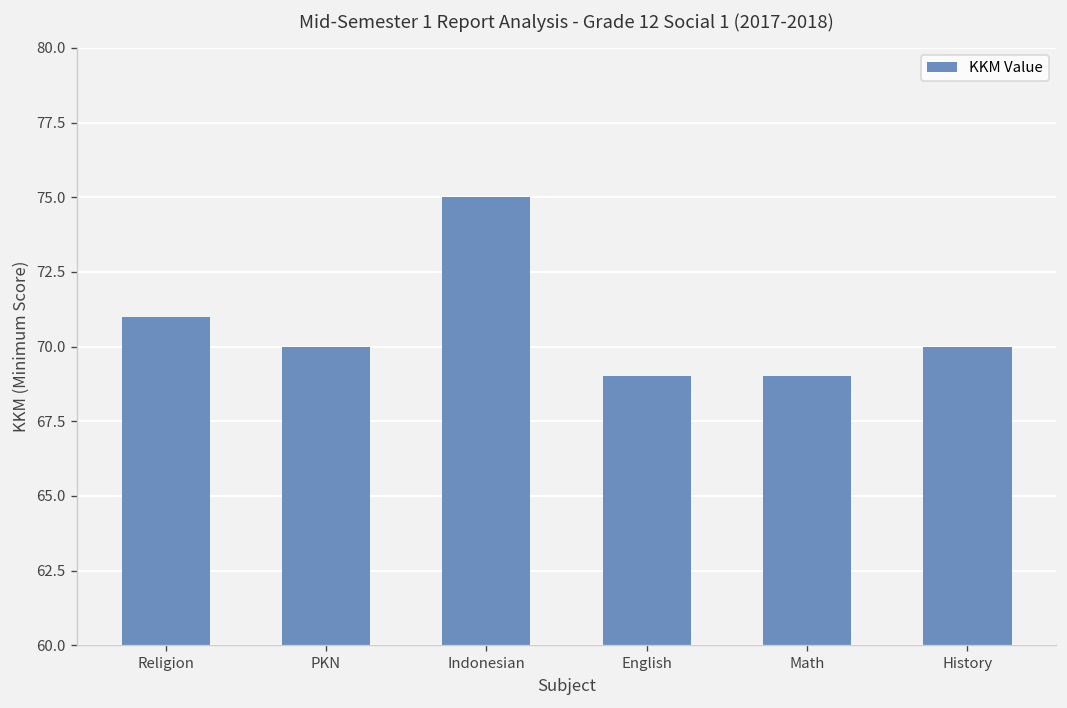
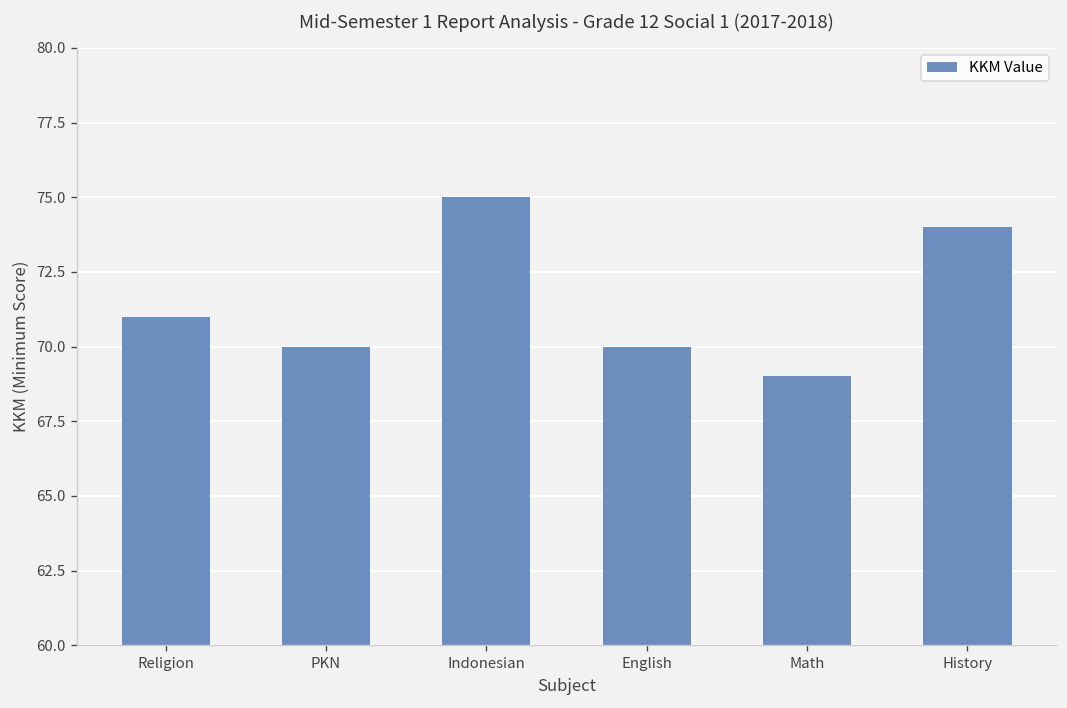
English: 69 -> 70
History: 70 -> 74
